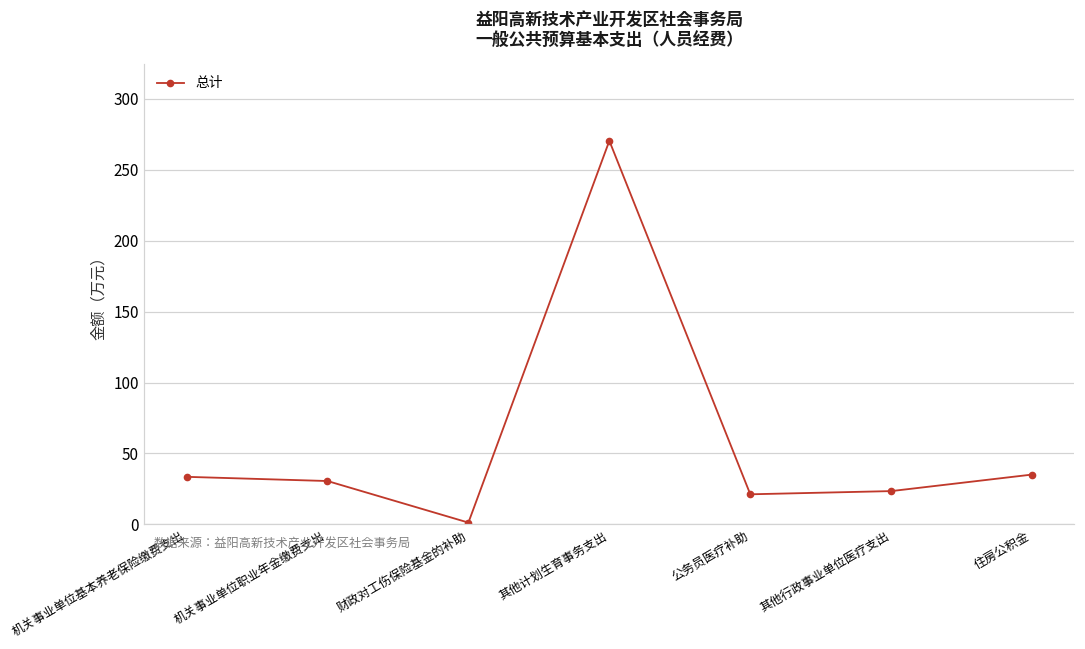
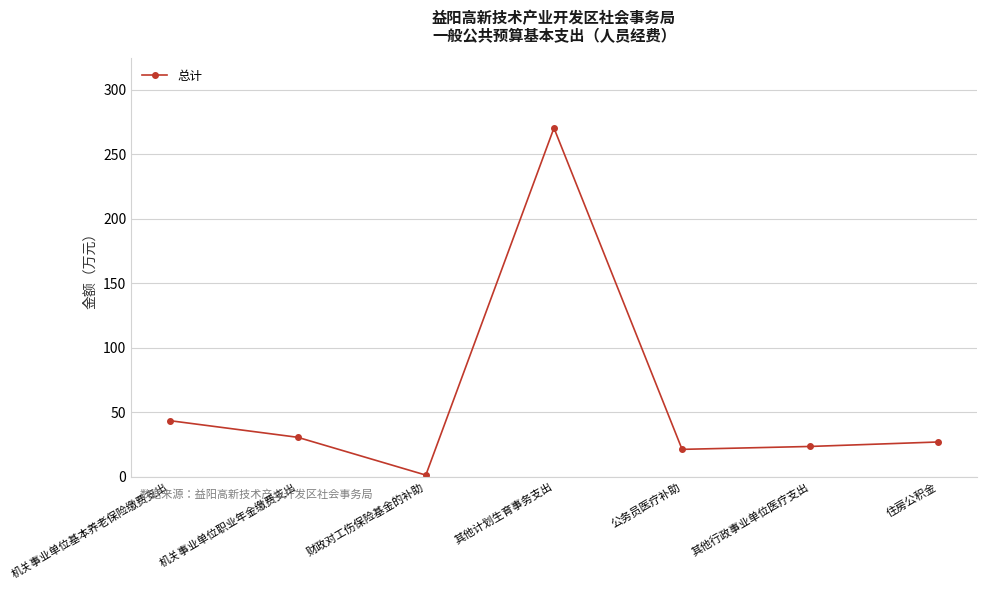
机关事业单位基本养老保险缴费支出: 34 -> 44
住房公积金: 35 -> 27
